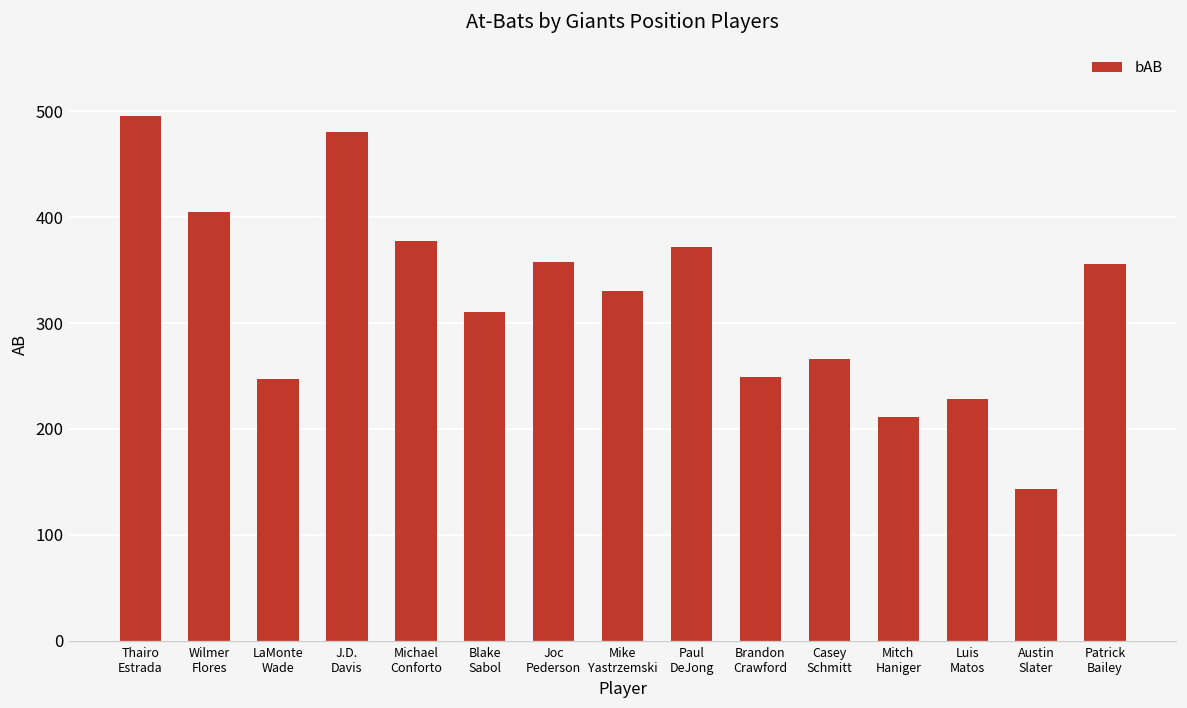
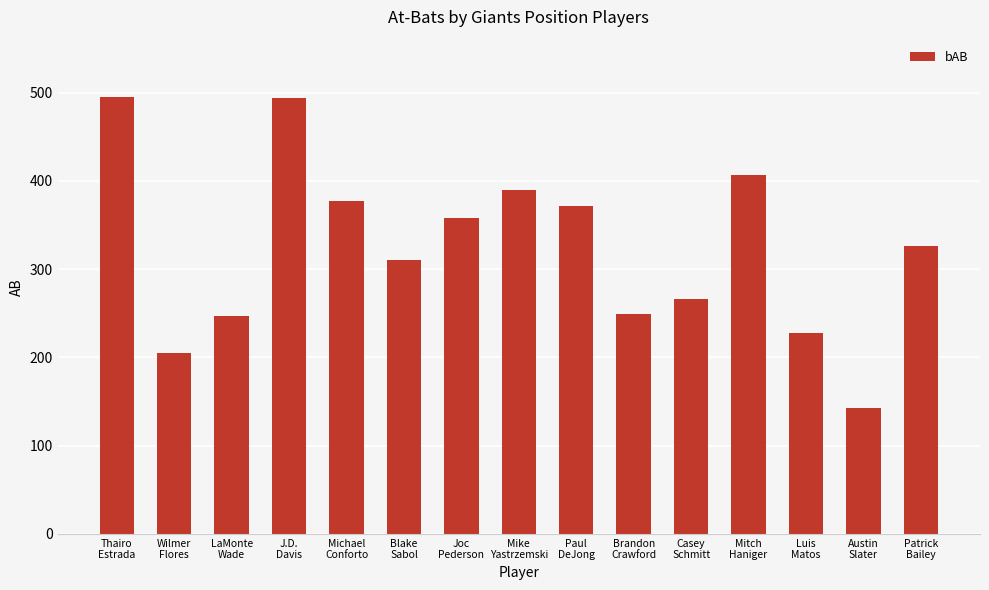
Wilmer Flores: 410 -> 210
J.D. Davis: 480 -> 490
Mike Yastrzemski: 330 -> 390
Mitch Haniger: 210 -> 410
Patrick Bailey: 360 -> 330
